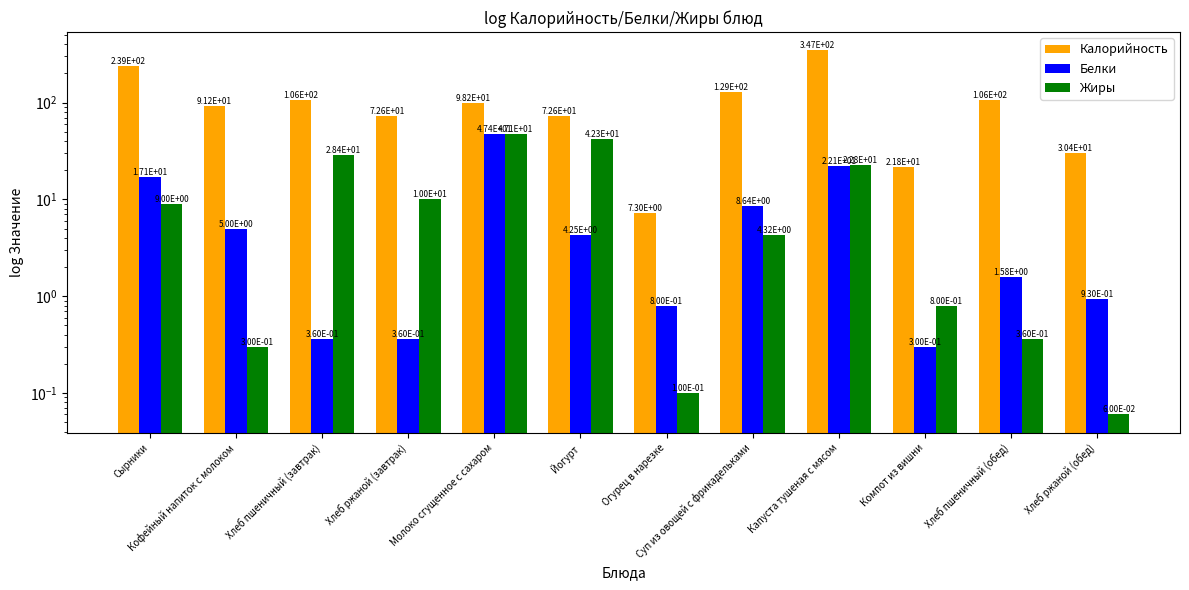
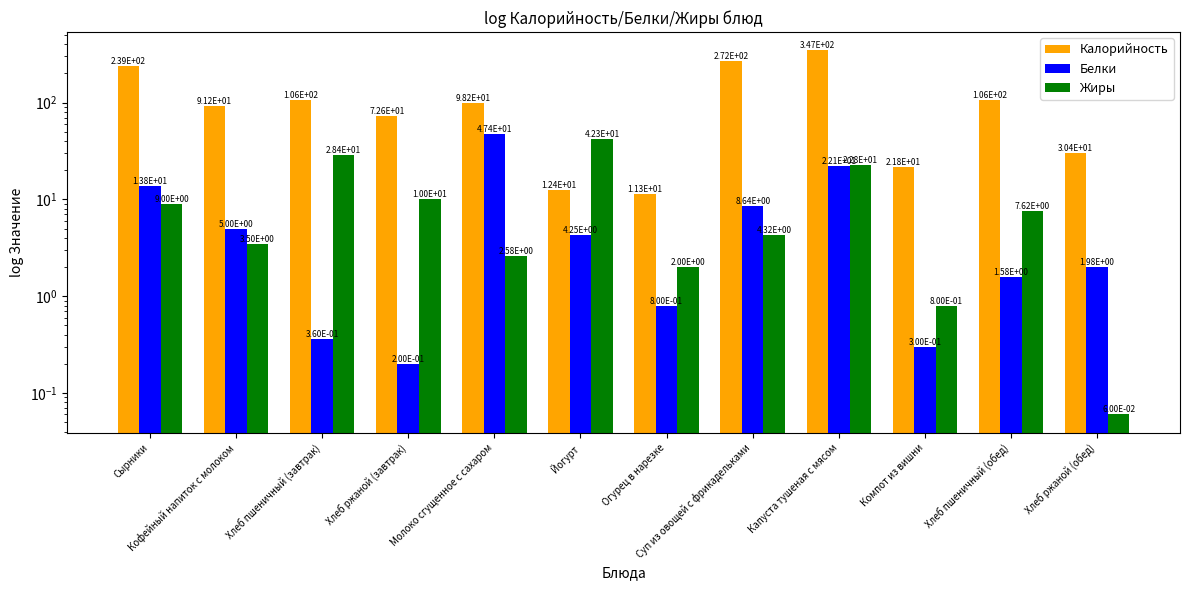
Белки, Сырники: 1.71E+01 -> 1.38E+01
Жиры, Кофейный напиток с молоком: 3.00E-01 -> 3.50E+00
Белки, Хлеб ржаной (завтрак): 3.60E-01 -> 2.00E-01
Жиры, Молоко сгущенное с сахаром: 4.71E+01 -> 2.58E+00
Калорийность, Йогурт: 7.26E+01 -> 1.24E+01
Калорийность, Огурец в нарезке: 7.30E+00 -> 1.13E+01
Жиры, Огурец в нарезке: 1.00E-01 -> 2.00E+00
Калорийность, Суп из овощей с фрикадельками: 1.29E+02 -> 2.72E+02
Жиры, Хлеб пшеничный (обед): 3.60E-01 -> 7.62E+00
Белки, Хлеб ржаной (обед): 9.30E-01 -> 1.98E+00
